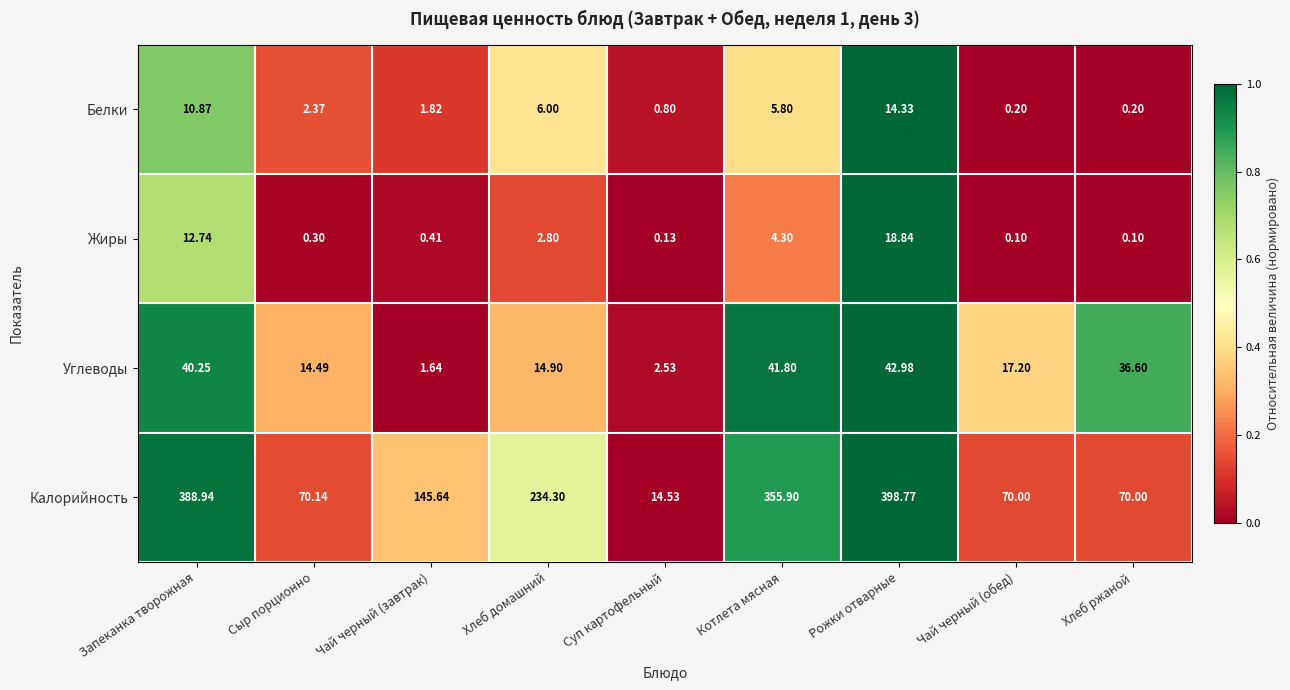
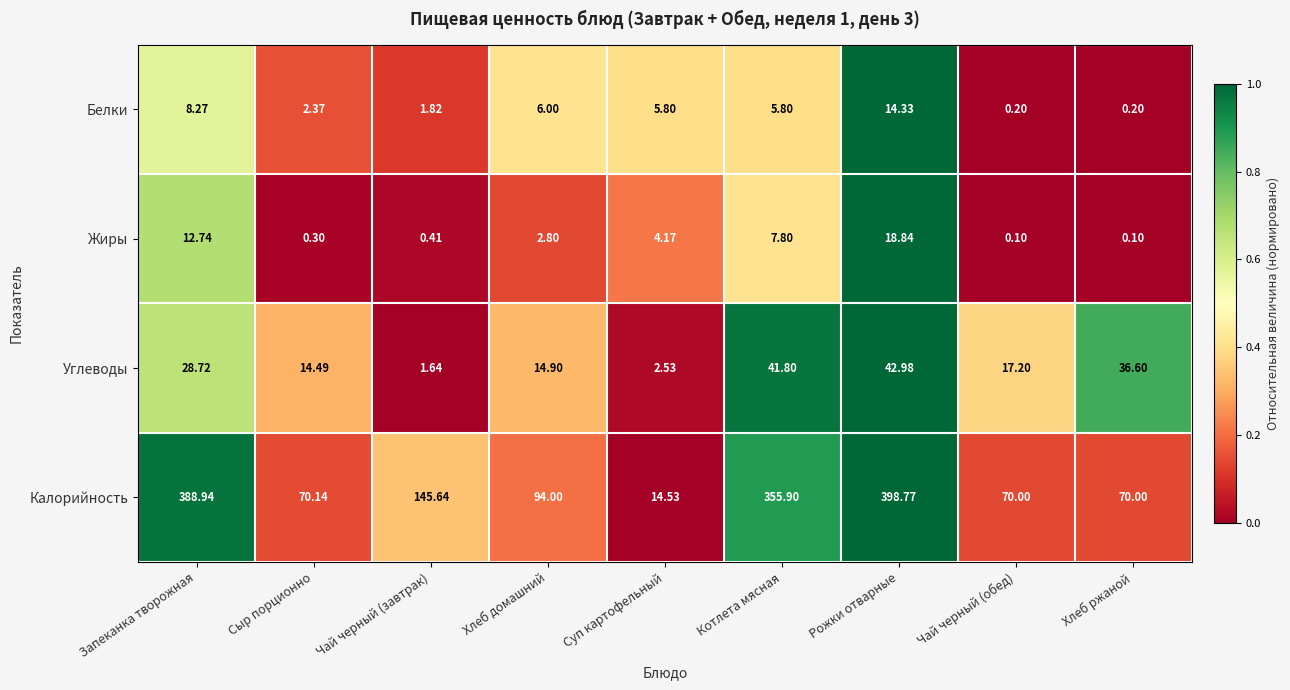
Белки, Запеканка творожная: 10.87 -> 8.27
Белки, Суп картофельный: 0.80 -> 5.80
Жиры, Суп картофельный: 0.13 -> 4.17
Жиры, Котлета мясная: 4.30 -> 7.80
Углеводы, Запеканка творожная: 40.25 -> 28.72
Калорийность, Хлеб домашний: 234.30 -> 94.00
